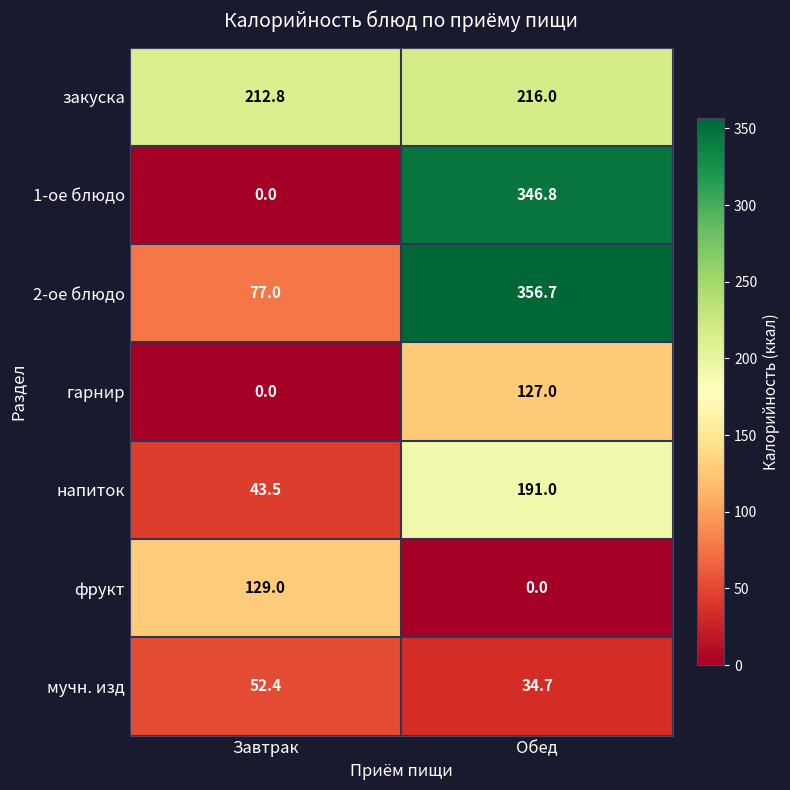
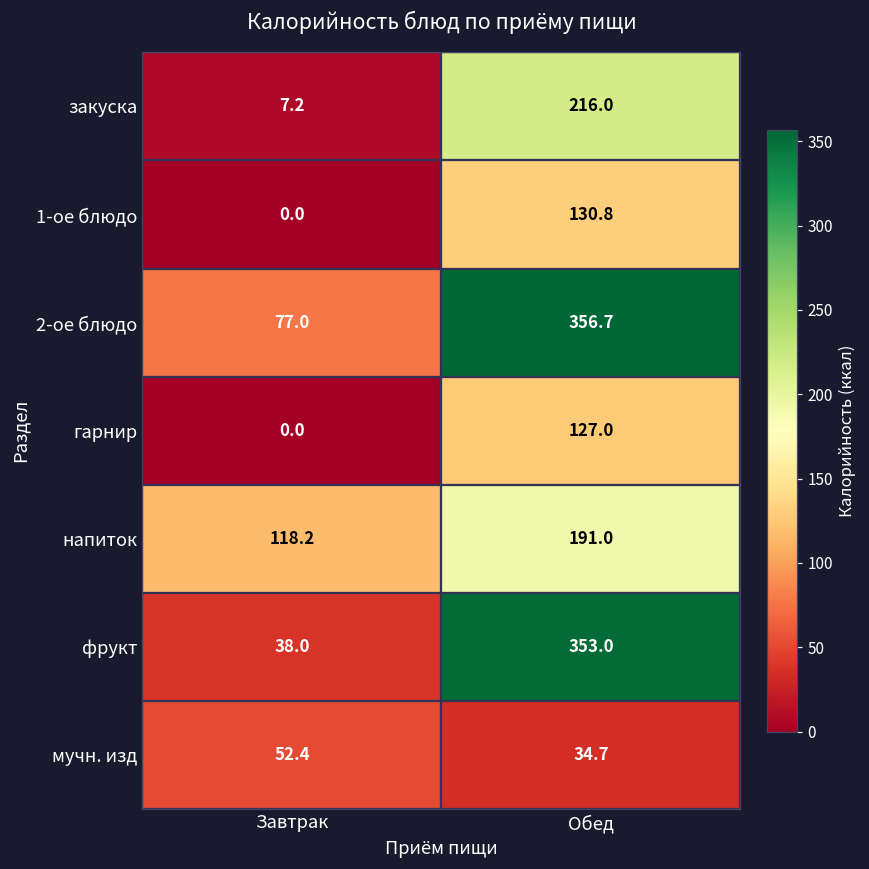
закуска, Завтрак: 212.8 -> 7.2
1-ое блюдо, Обед: 346.8 -> 130.8
напиток, Завтрак: 43.5 -> 118.2
фрукт, Завтрак: 129.0 -> 38.0
фрукт, Обед: 0.0 -> 353.0
